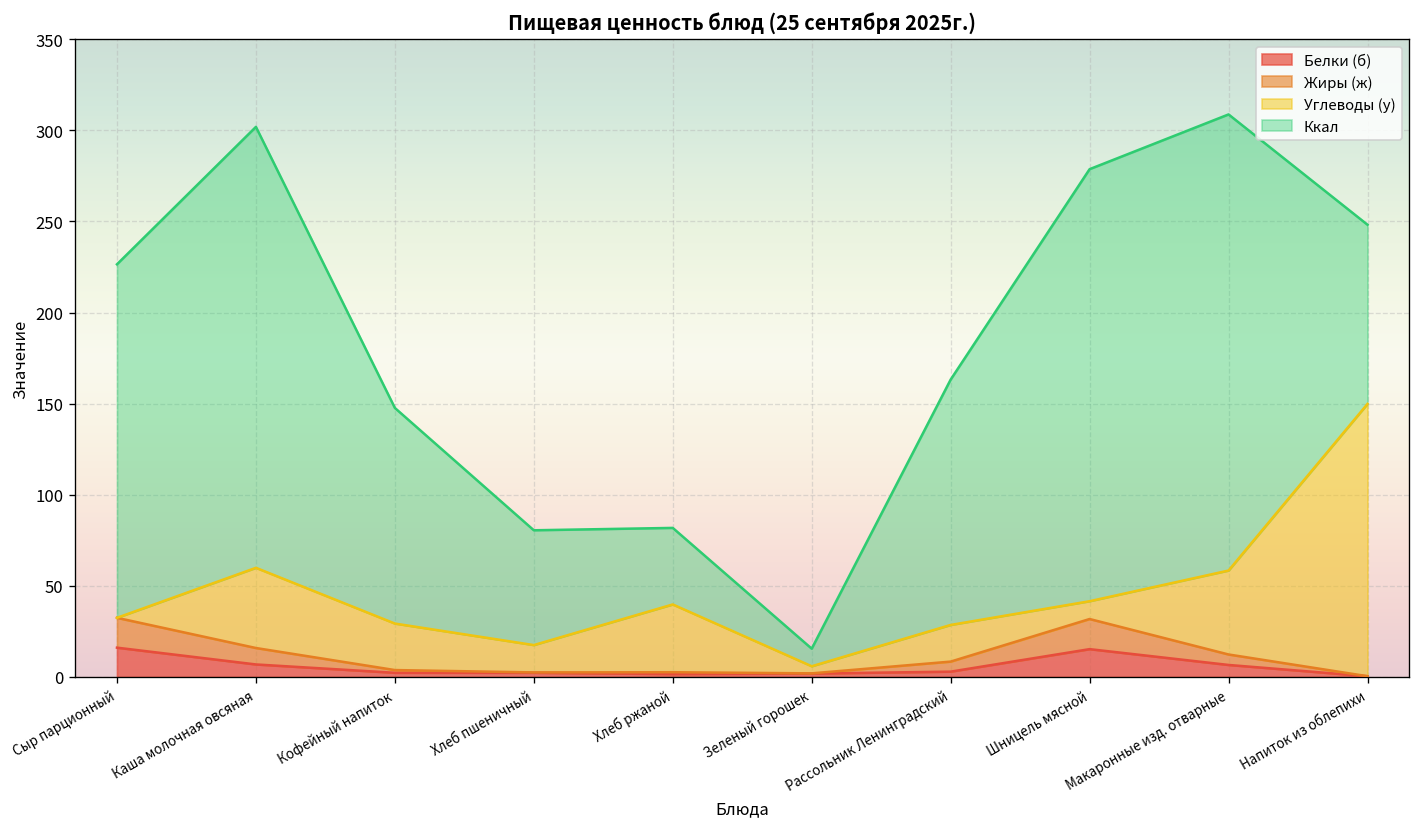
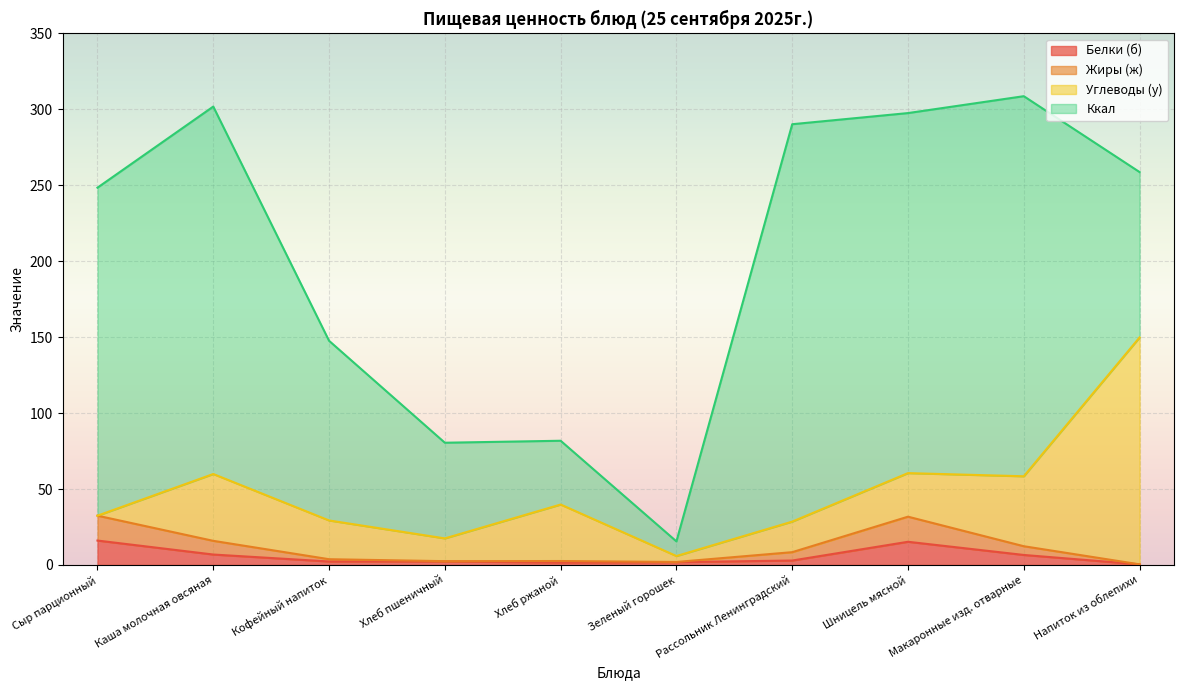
Ккал, Сыр парционный: 194 -> 216
Ккал, Рассольник Ленинградский: 135 -> 262
Углеводы (у), Шницель мясной: 10 -> 29
Ккал, Напиток из облепихи: 98 -> 109
